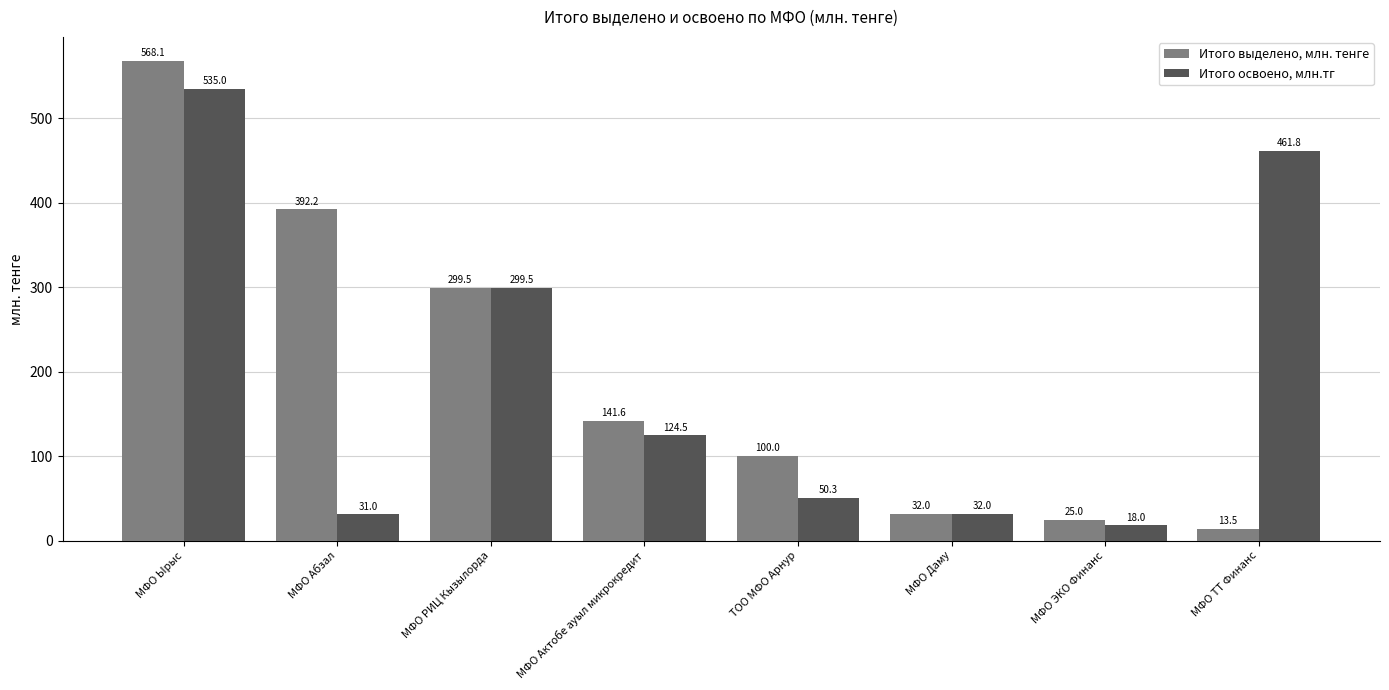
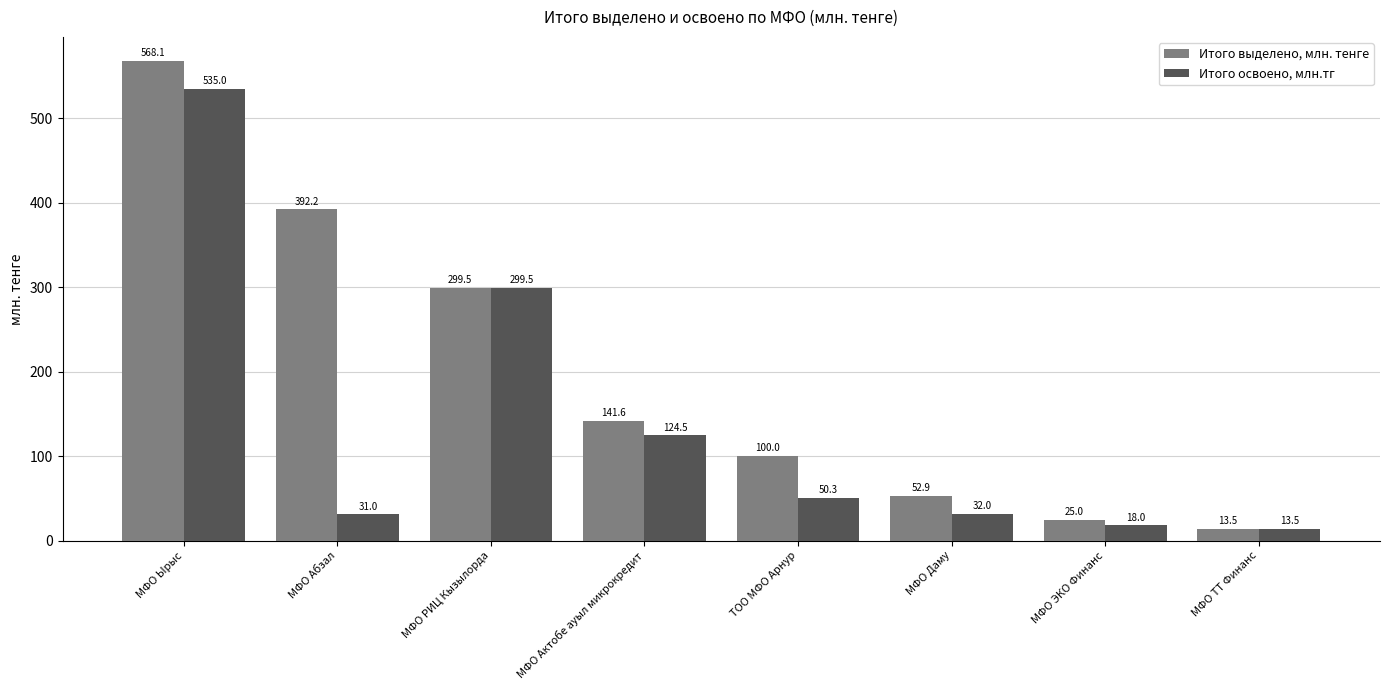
Итого выделено, млн. тенге, МФО Даму: 32.0 -> 52.9
Итого освоено, млн.тг, МФО ТТ Финанс: 461.8 -> 13.5
